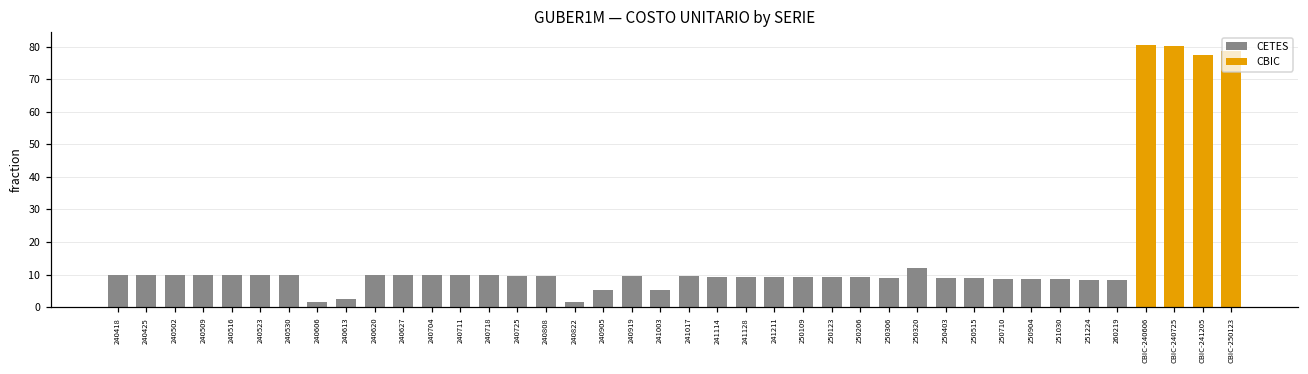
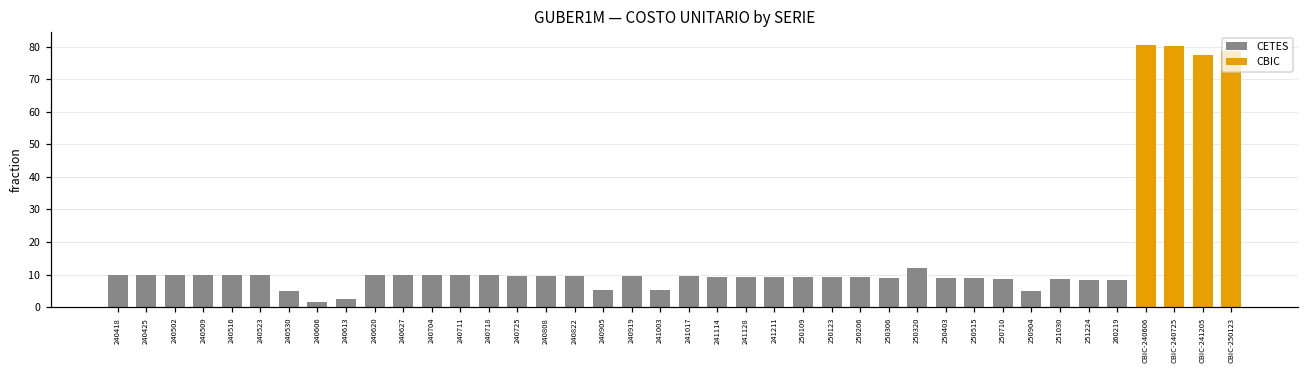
240530: 10 -> 5
240822: 1 -> 10
250904: 9 -> 5
